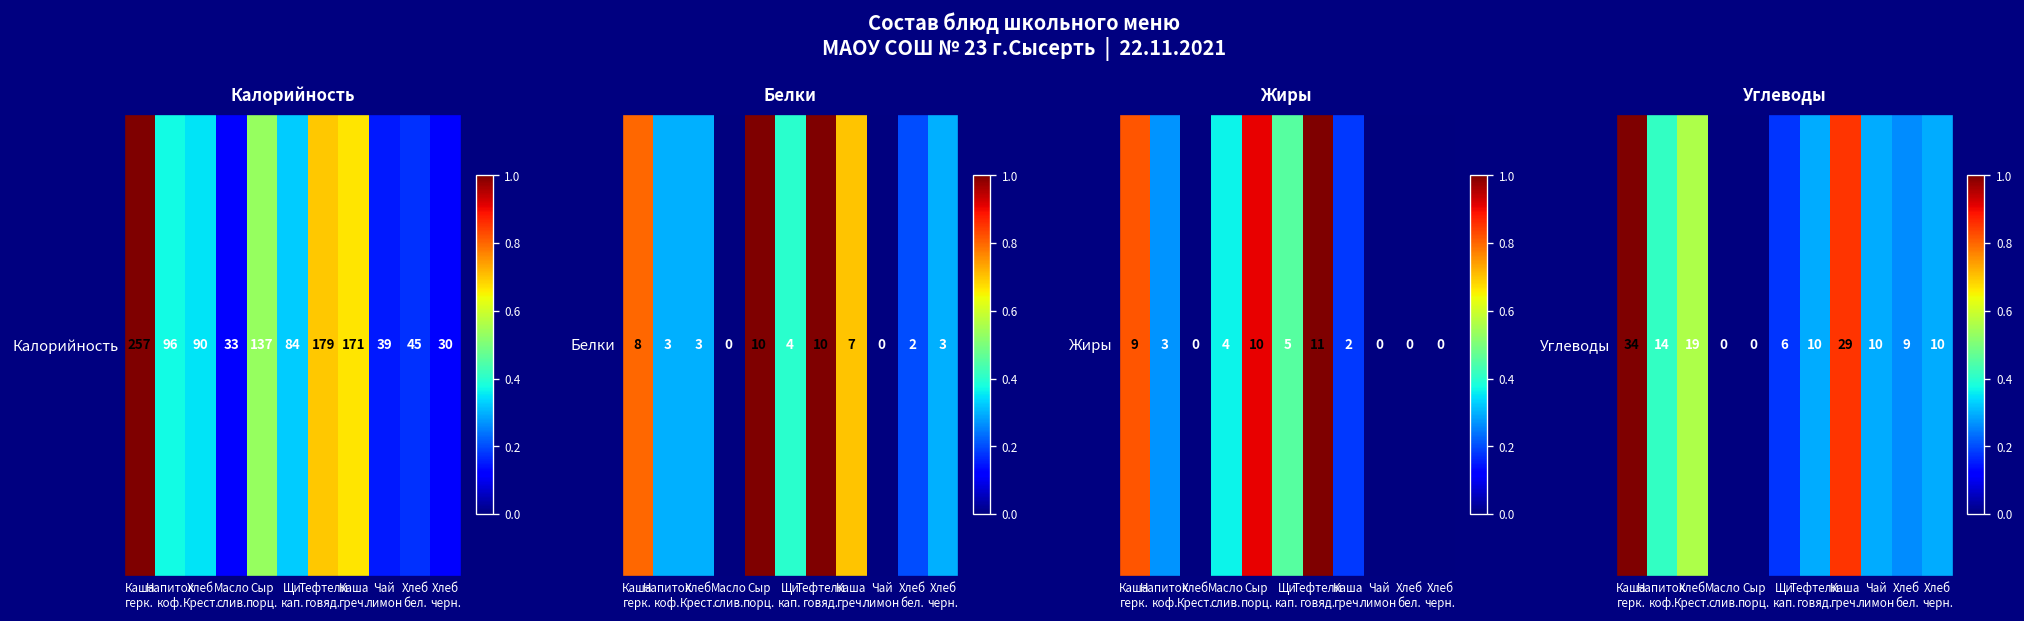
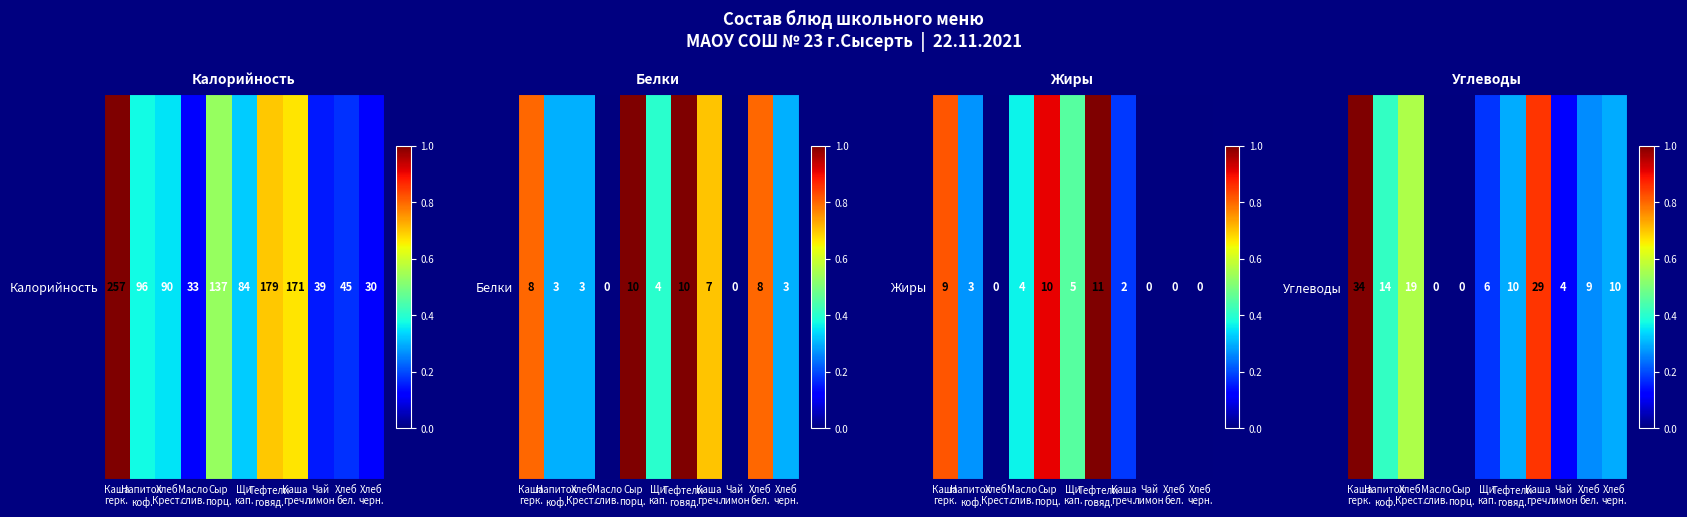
Белки, Белки, Хлеб бел.: 2 -> 8
Углеводы, Углеводы, Чай лимон: 10 -> 4
